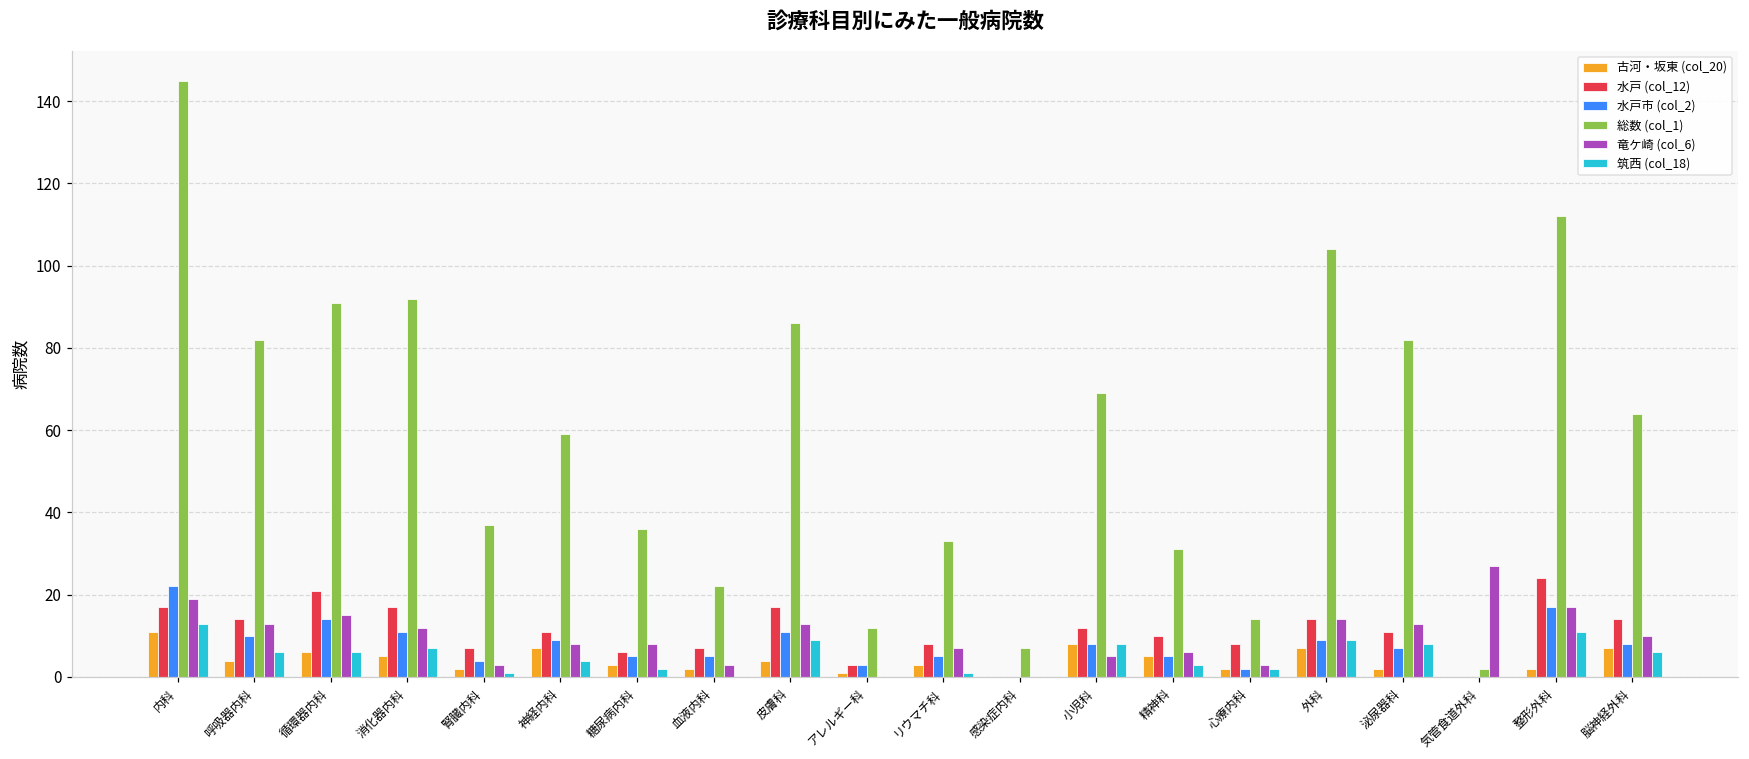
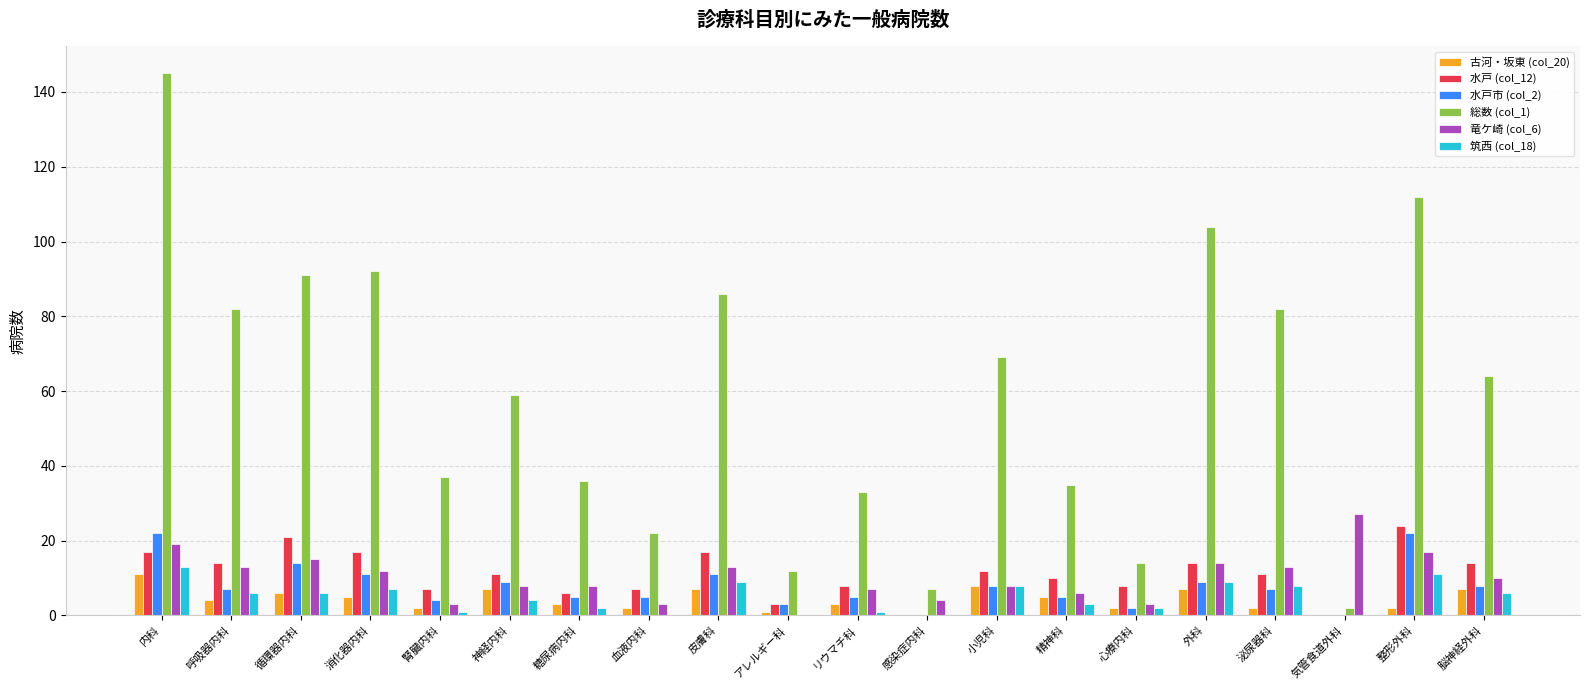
水戸市 (col_2), 呼吸器内科: 10 -> 7
古河・坂東 (col_20), 皮膚科: 4 -> 7
竜ケ崎 (col_6), 感染症内科: 0 -> 4
竜ケ崎 (col_6), 小児科: 5 -> 8
総数 (col_1), 精神科: 31 -> 35
水戸市 (col_2), 整形外科: 17 -> 22
